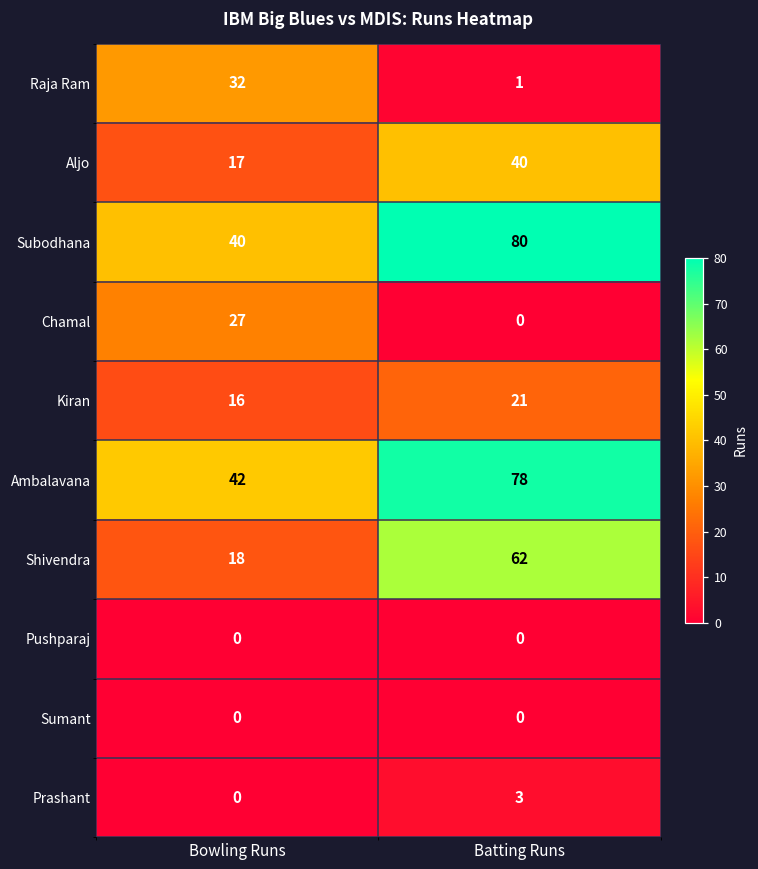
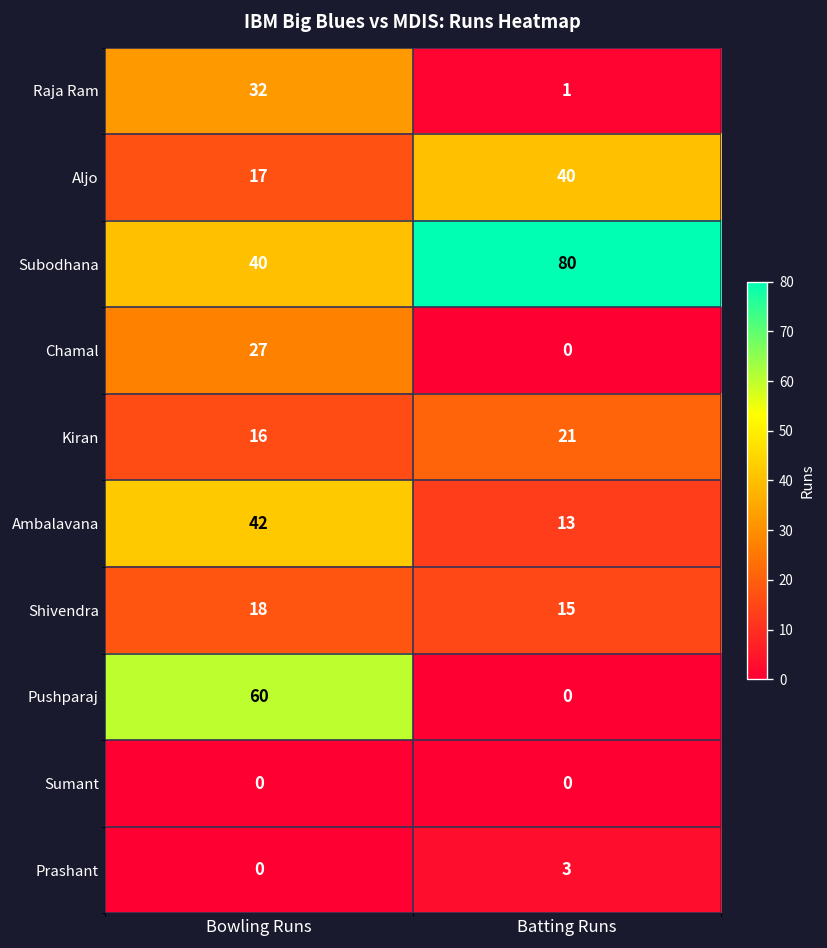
Ambalavana, Batting Runs: 78 -> 13
Shivendra, Batting Runs: 62 -> 15
Pushparaj, Bowling Runs: 0 -> 60
